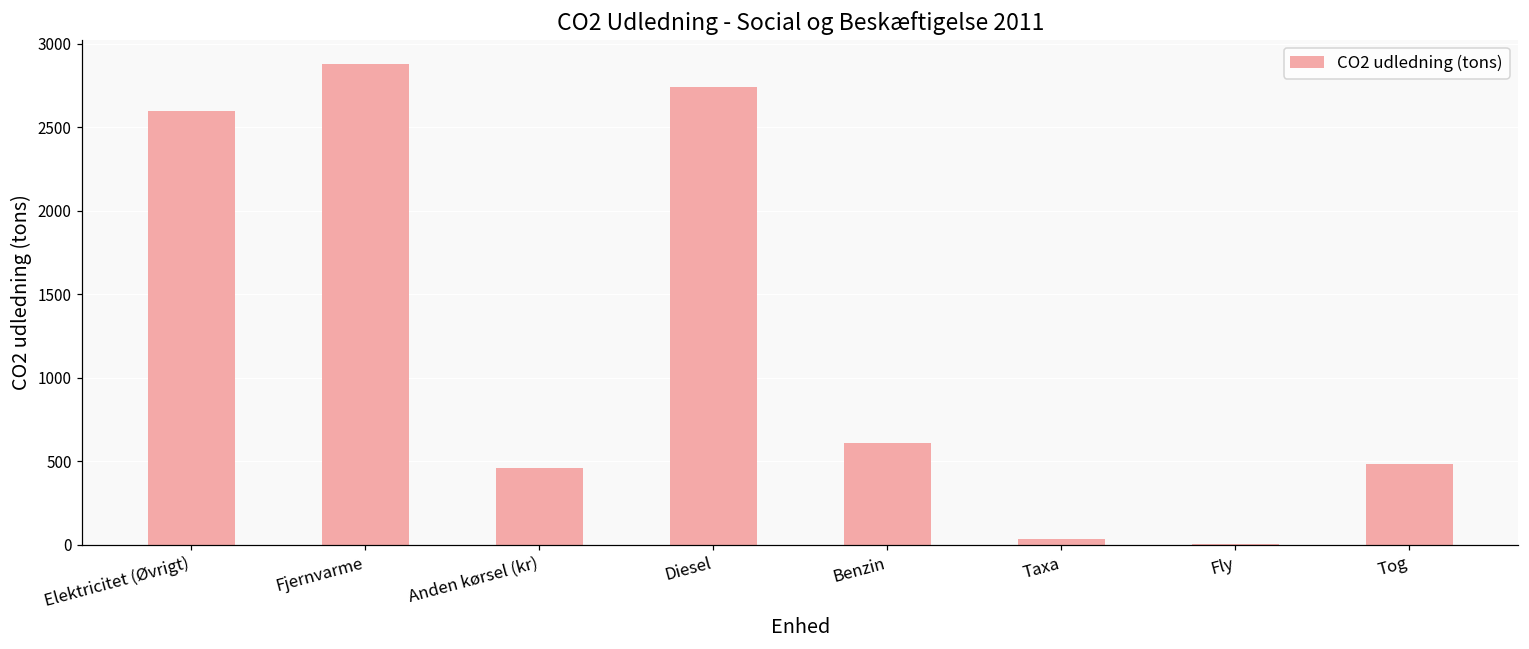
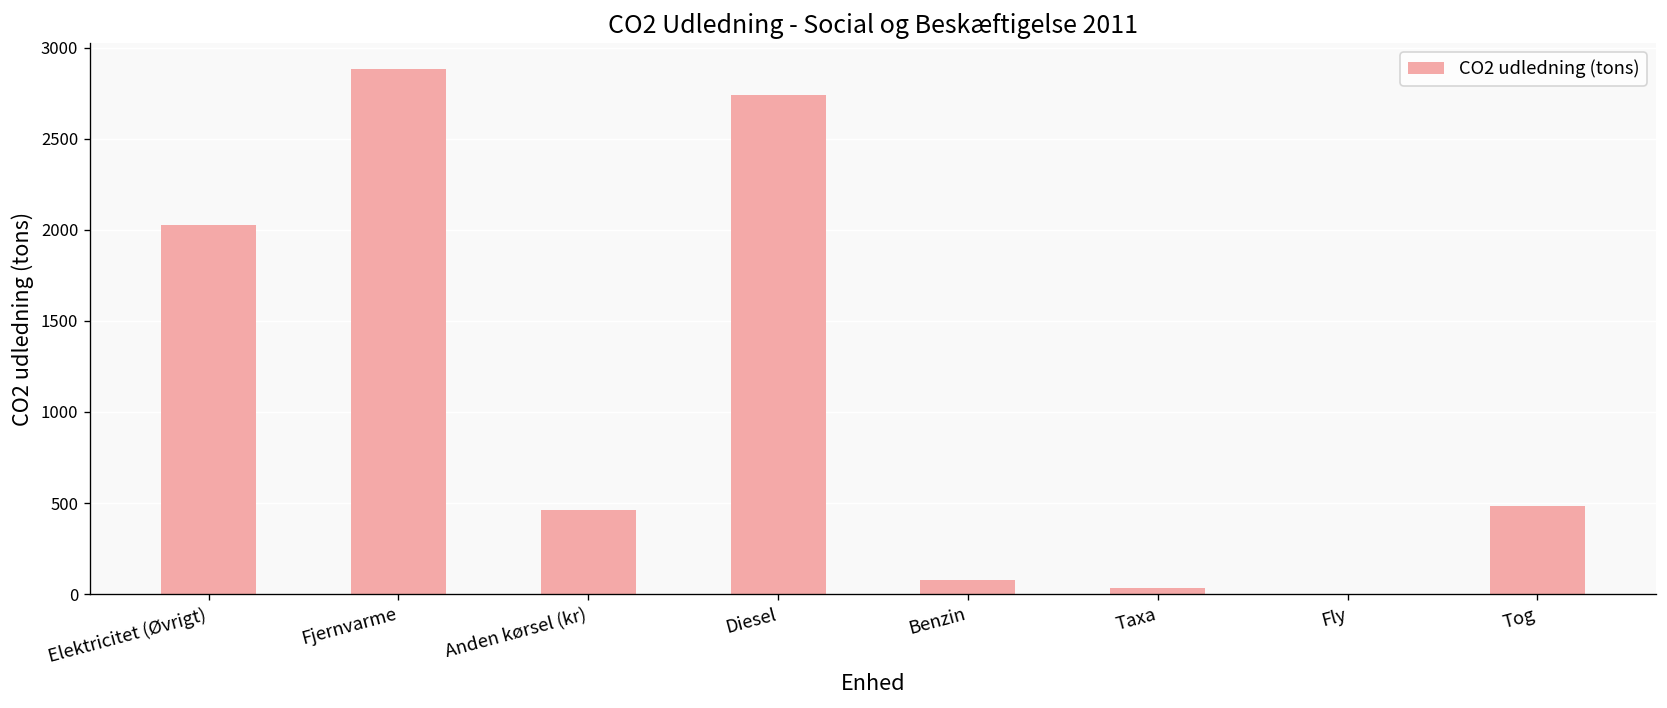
Elektricitet (Øvrigt): 2600 -> 2020
Benzin: 610 -> 80
